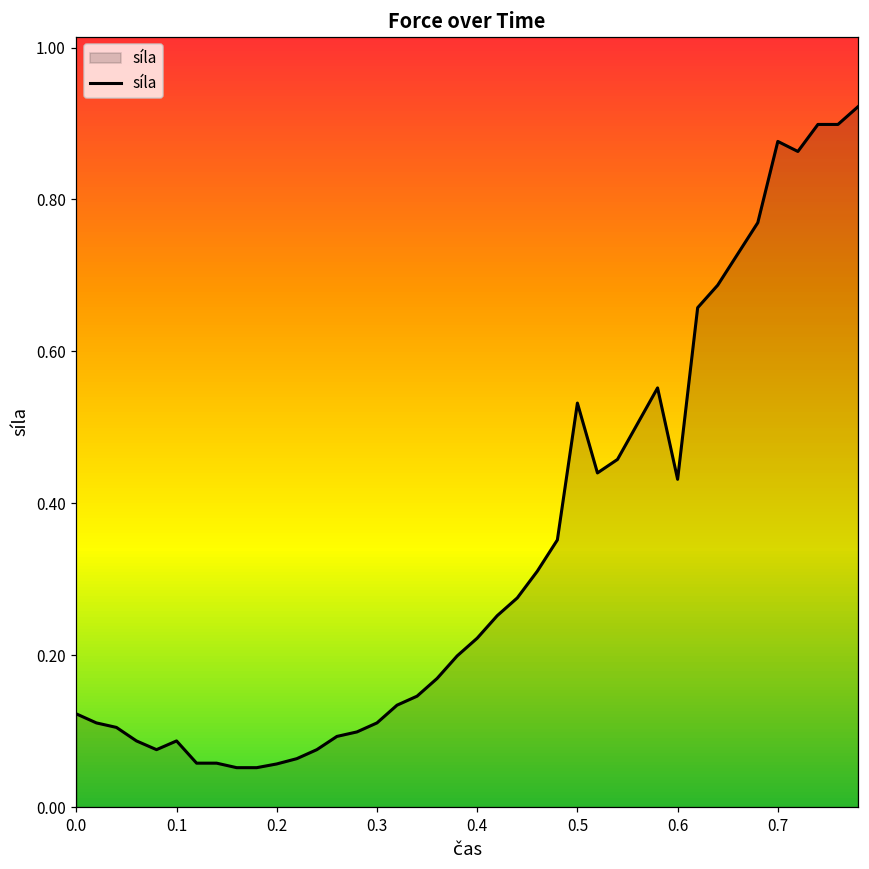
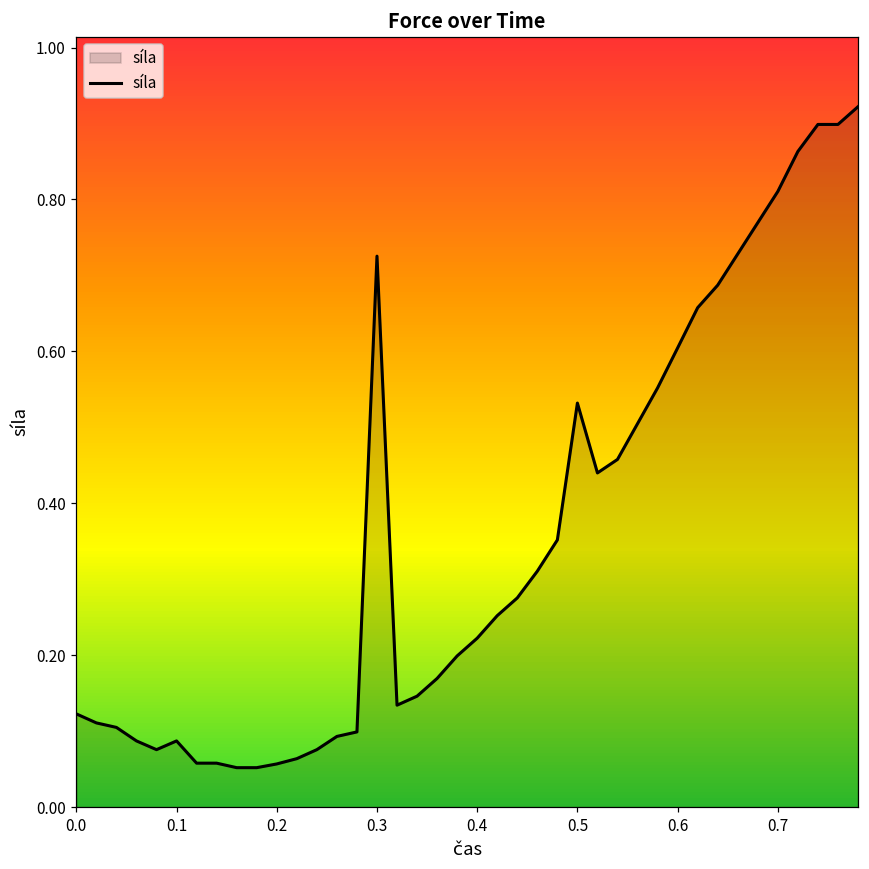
0.3: 0.11 -> 0.73
0.6: 0.43 -> 0.60
0.7: 0.88 -> 0.81
